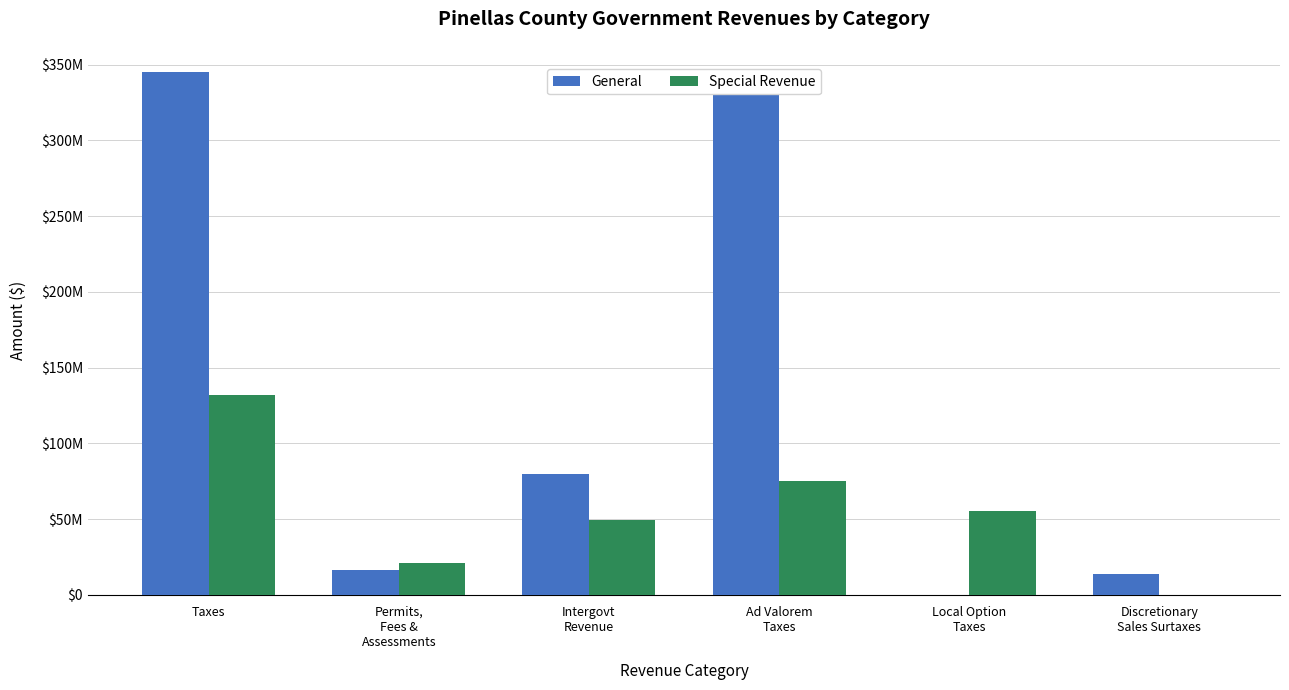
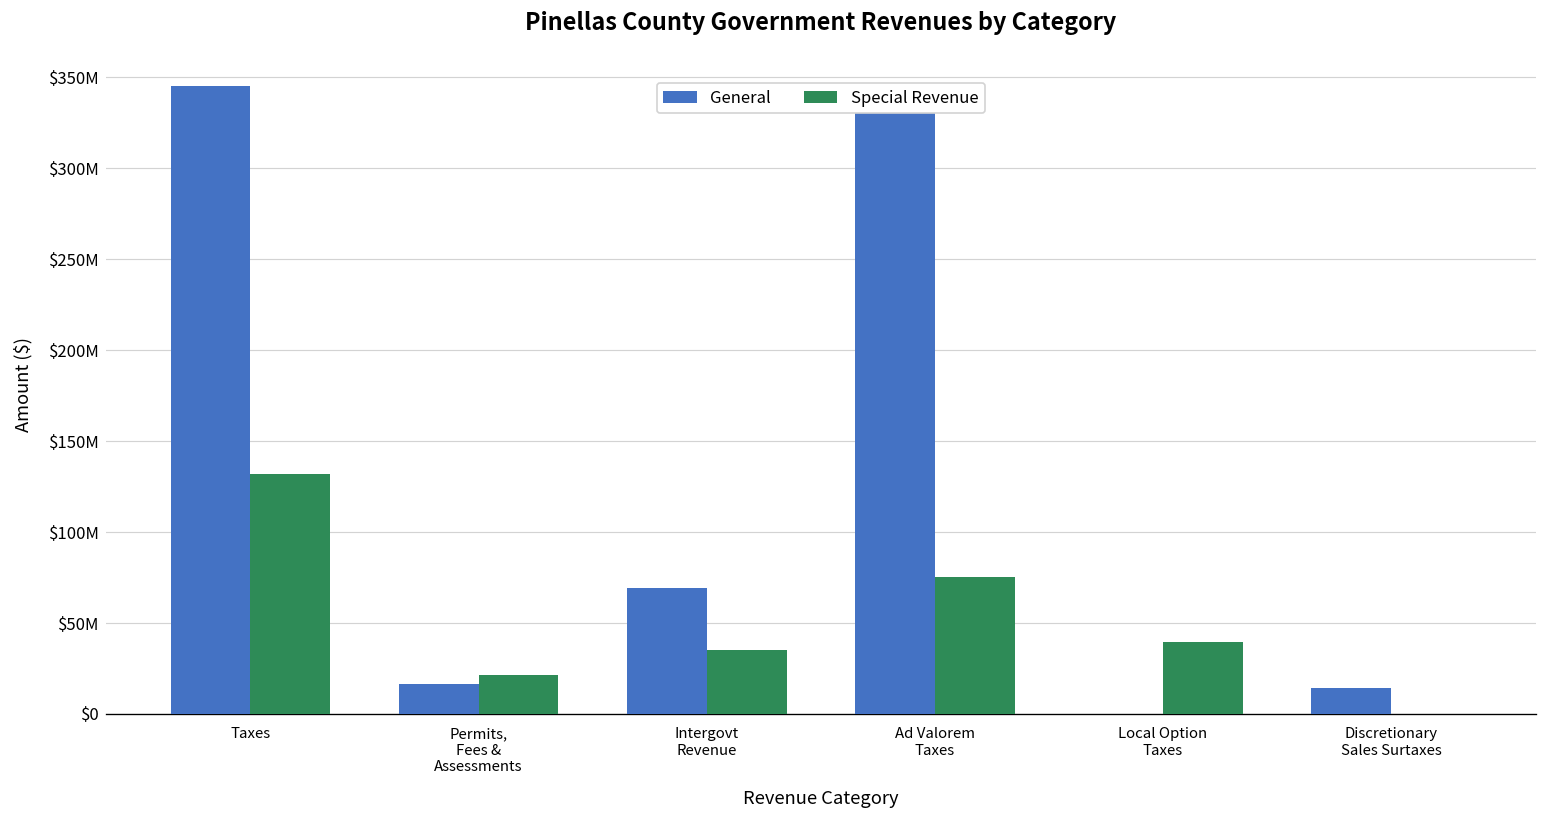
General, Intergovt Revenue: $80000000 -> $69000000
Special Revenue, Intergovt Revenue: $50000000 -> $35000000
Special Revenue, Local Option Taxes: $55000000 -> $39000000
